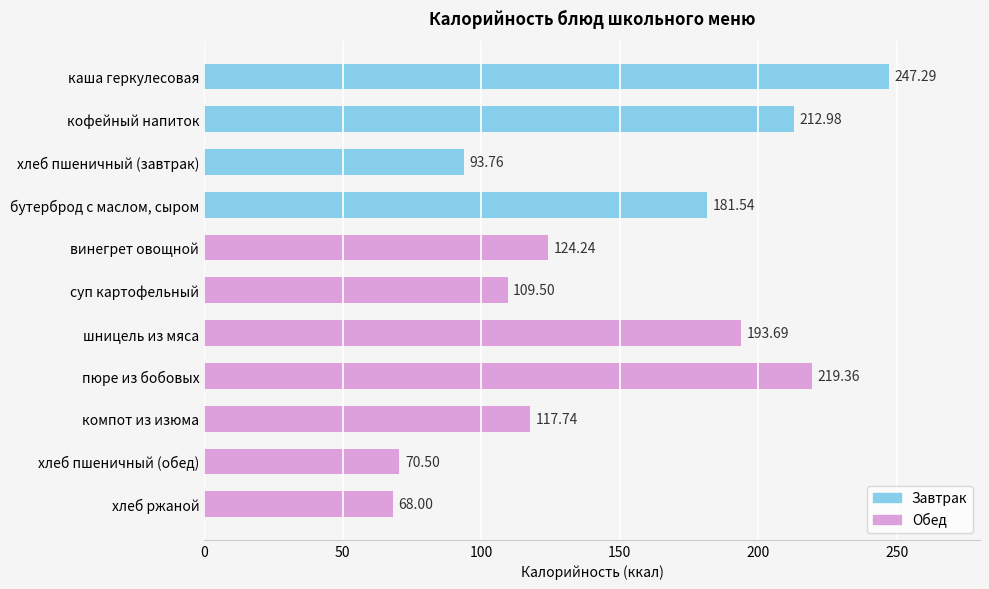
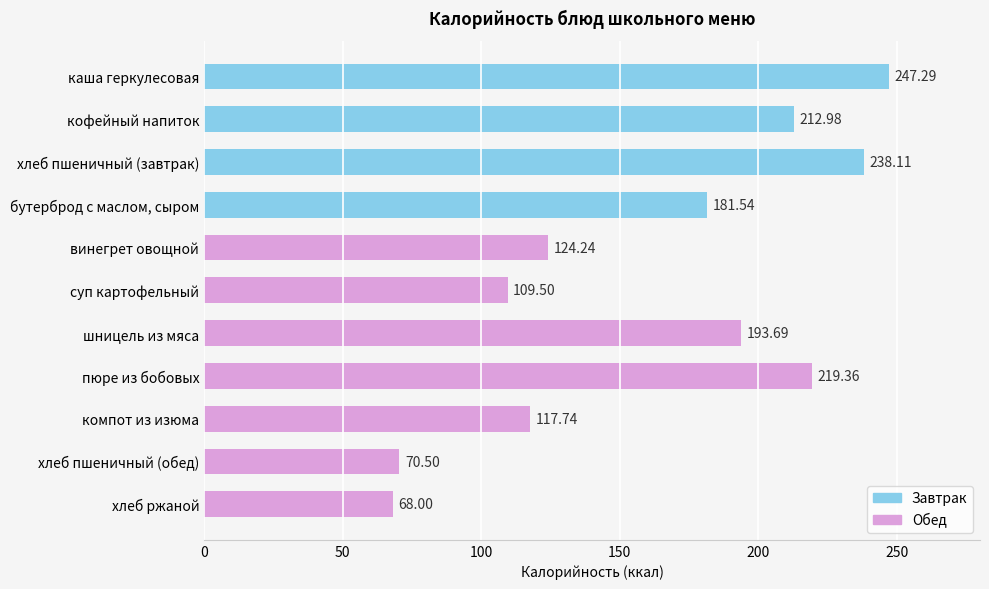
хлеб пшеничный (завтрак): 93.76 -> 238.11
